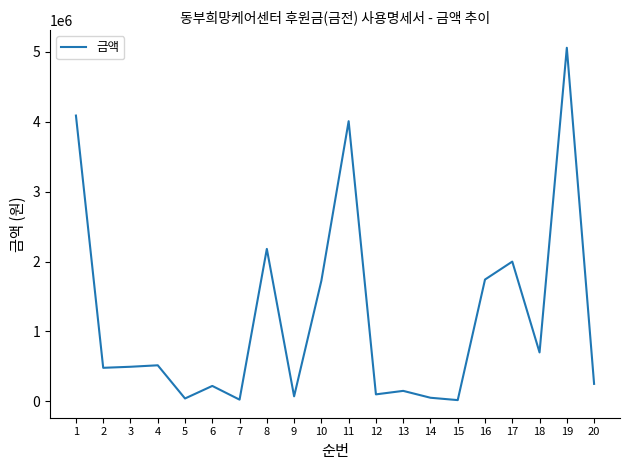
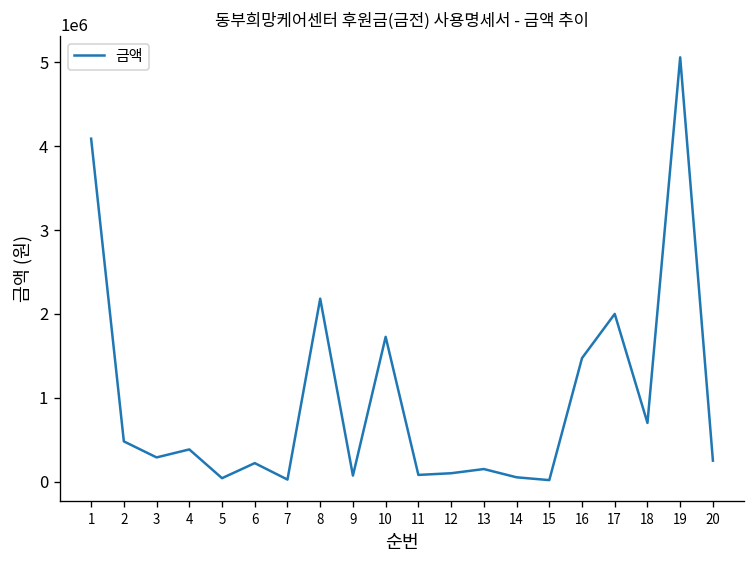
3: 500000 -> 300000
4: 500000 -> 400000
11: 4000000 -> 100000
16: 1700000 -> 1500000
